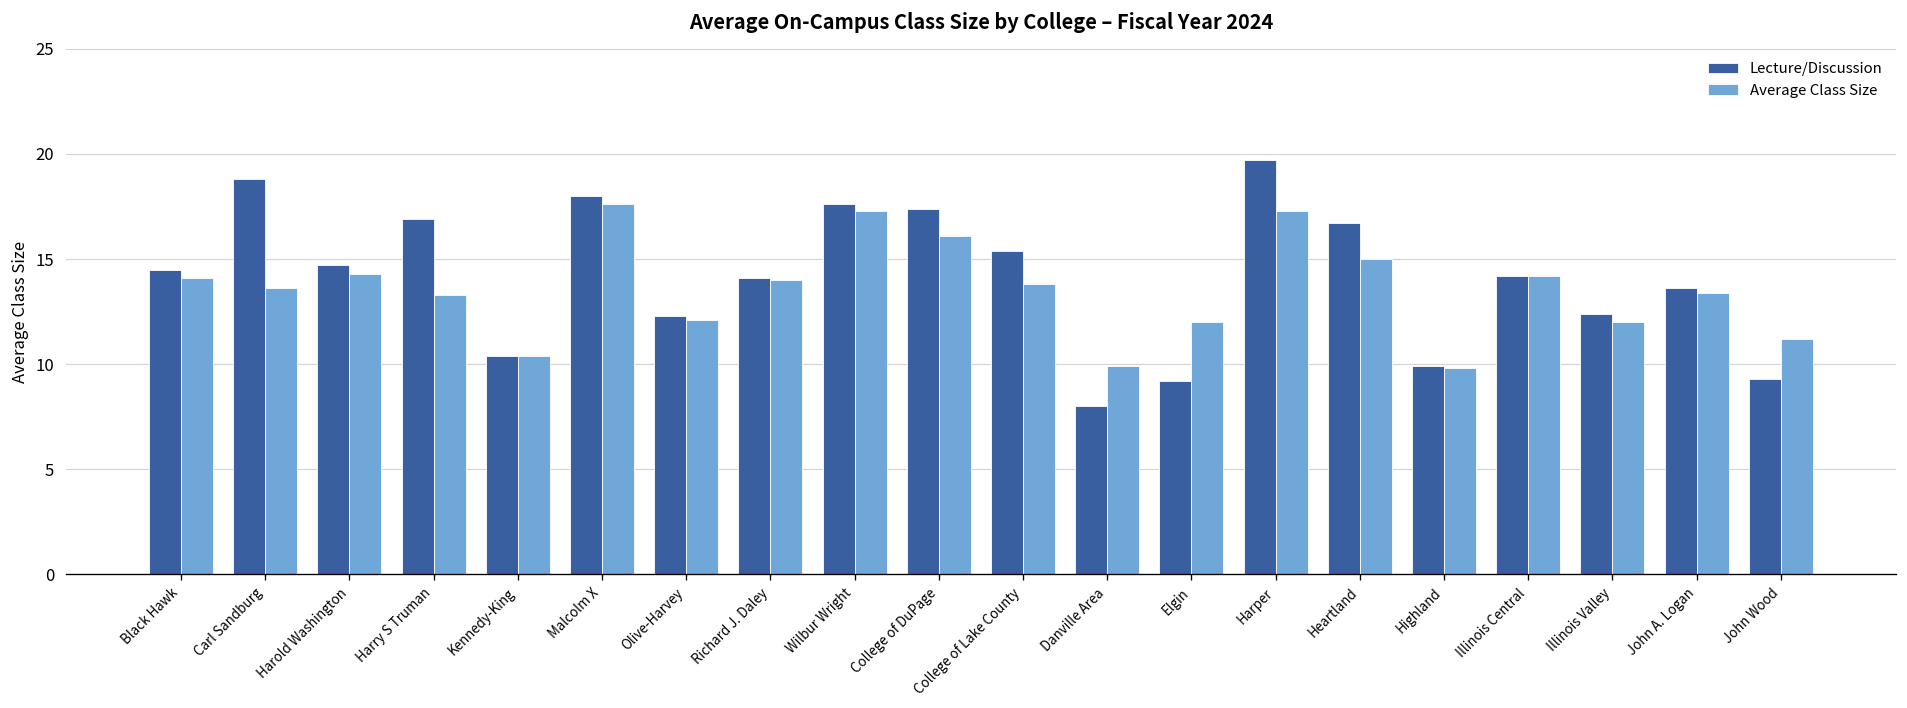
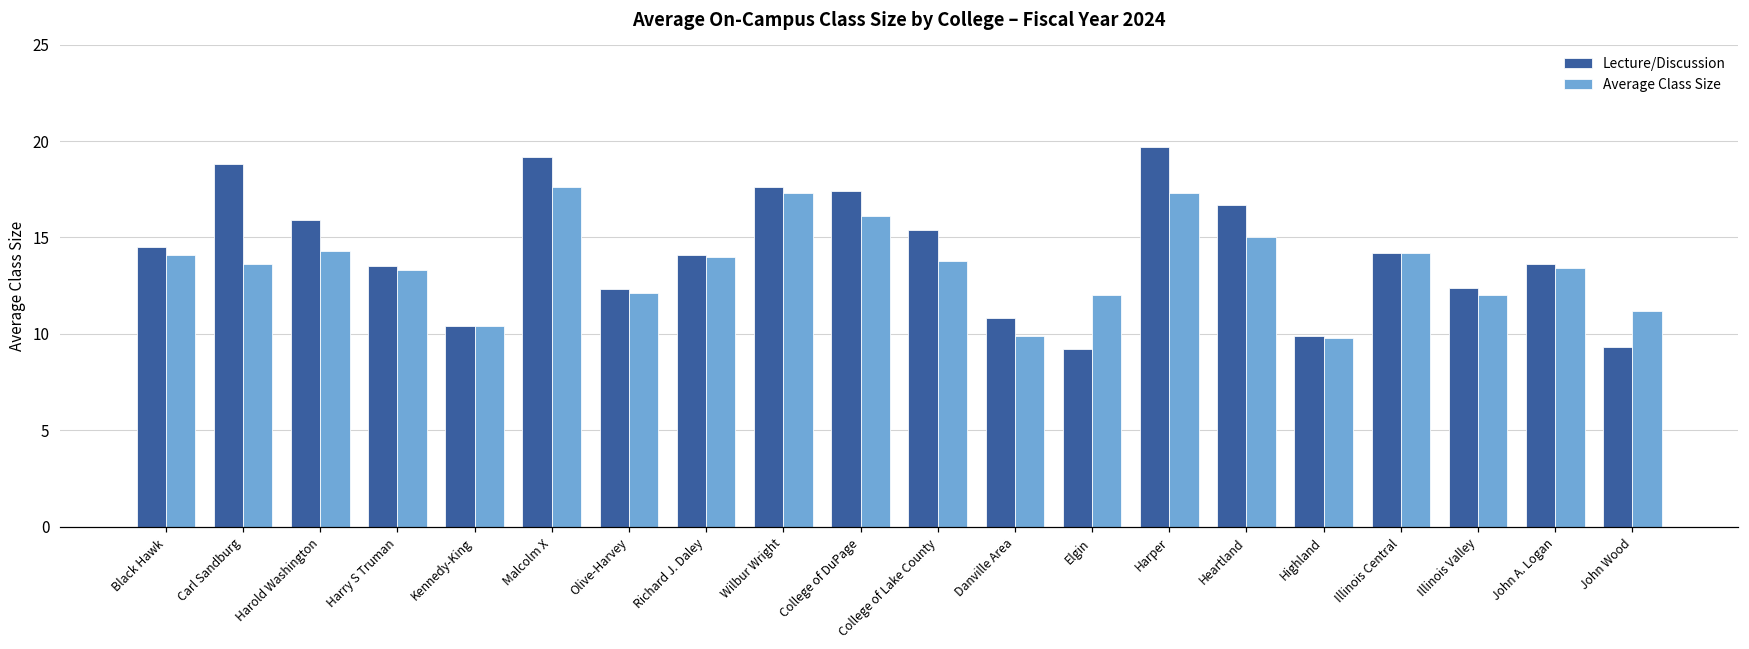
Lecture/Discussion, Harold Washington: 14.7 -> 15.9
Lecture/Discussion, Harry S Truman: 16.9 -> 13.5
Lecture/Discussion, Malcolm X: 18.0 -> 19.2
Lecture/Discussion, Danville Area: 8.0 -> 10.8
